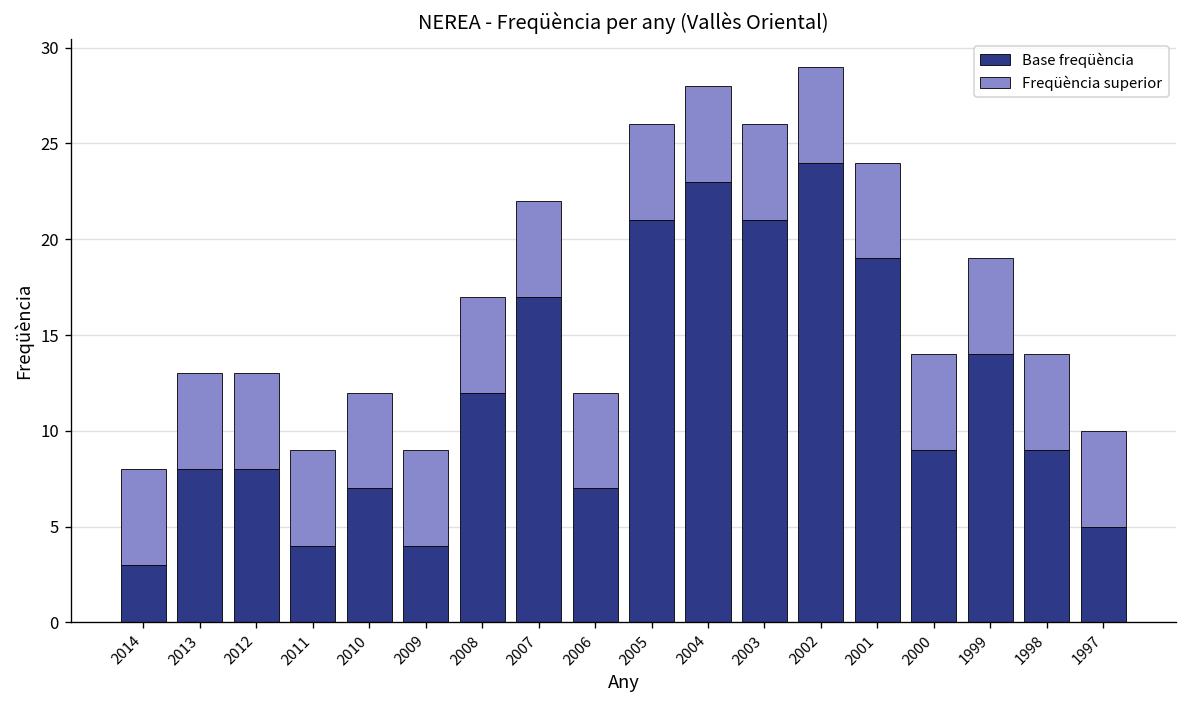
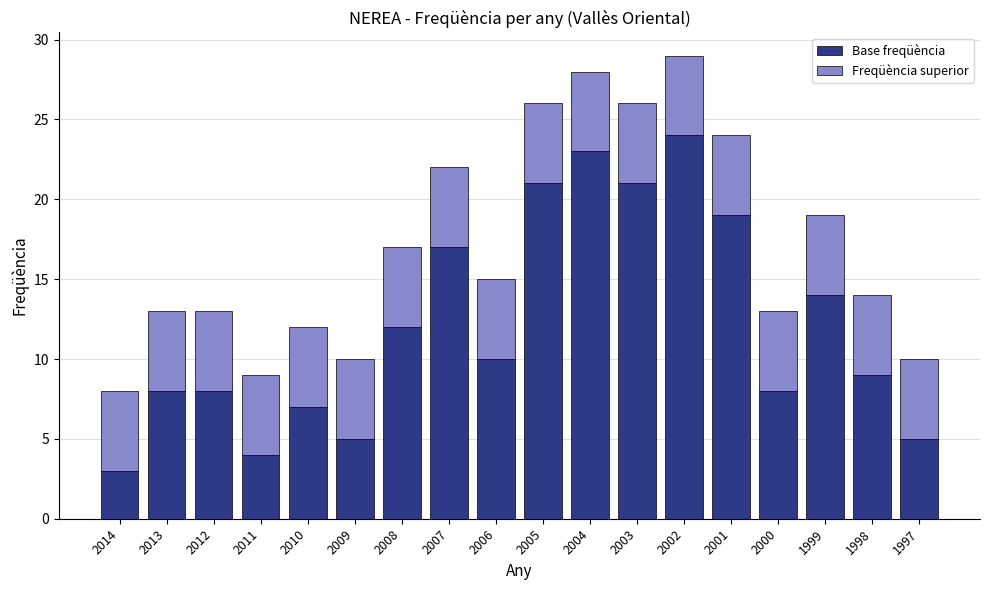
Base freqüència, 2009: 4.0 -> 5.0
Base freqüència, 2006: 7.0 -> 10.0
Base freqüència, 2000: 9.0 -> 8.0
